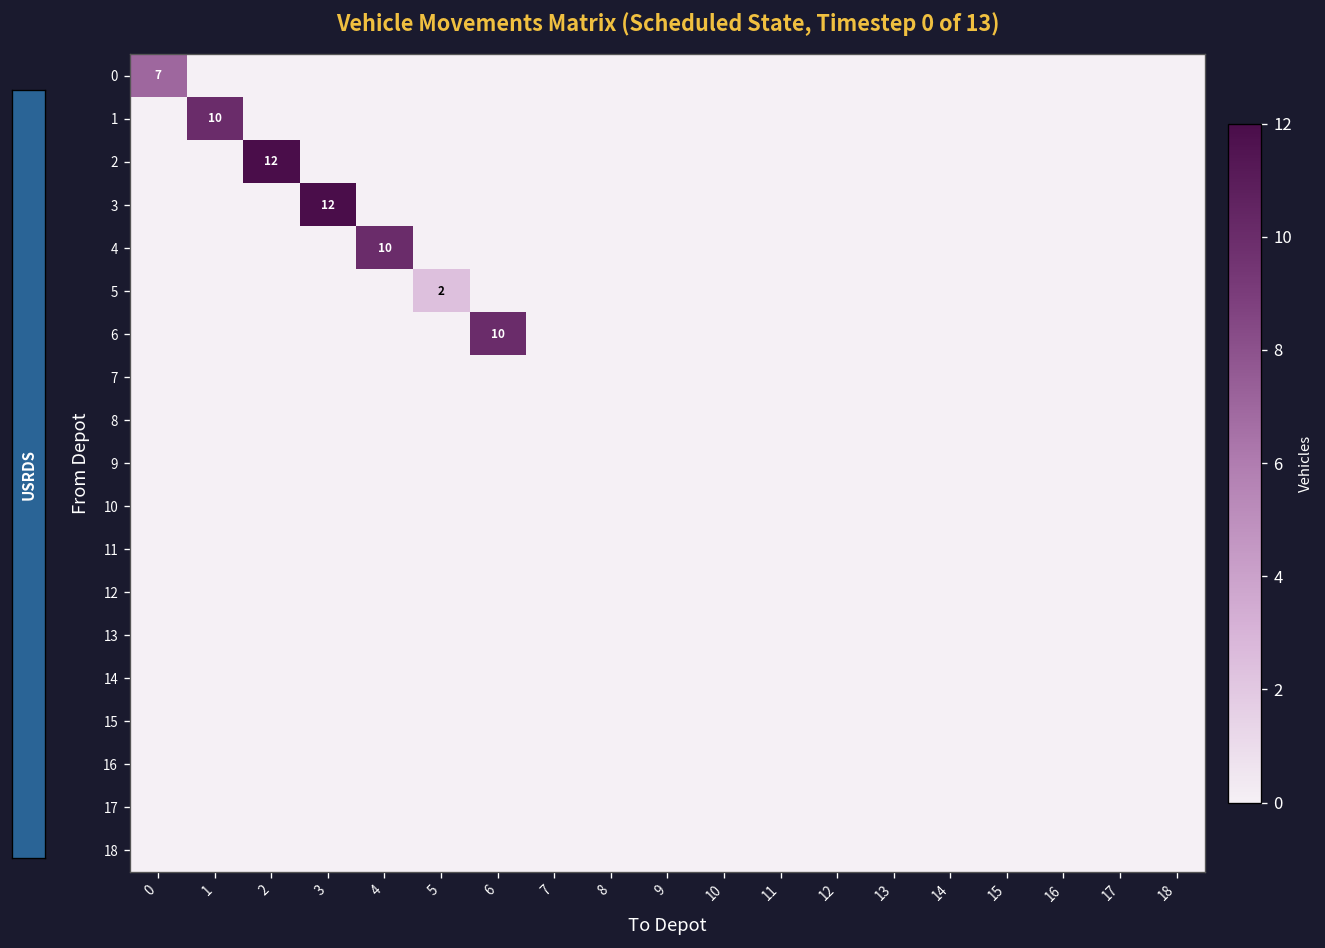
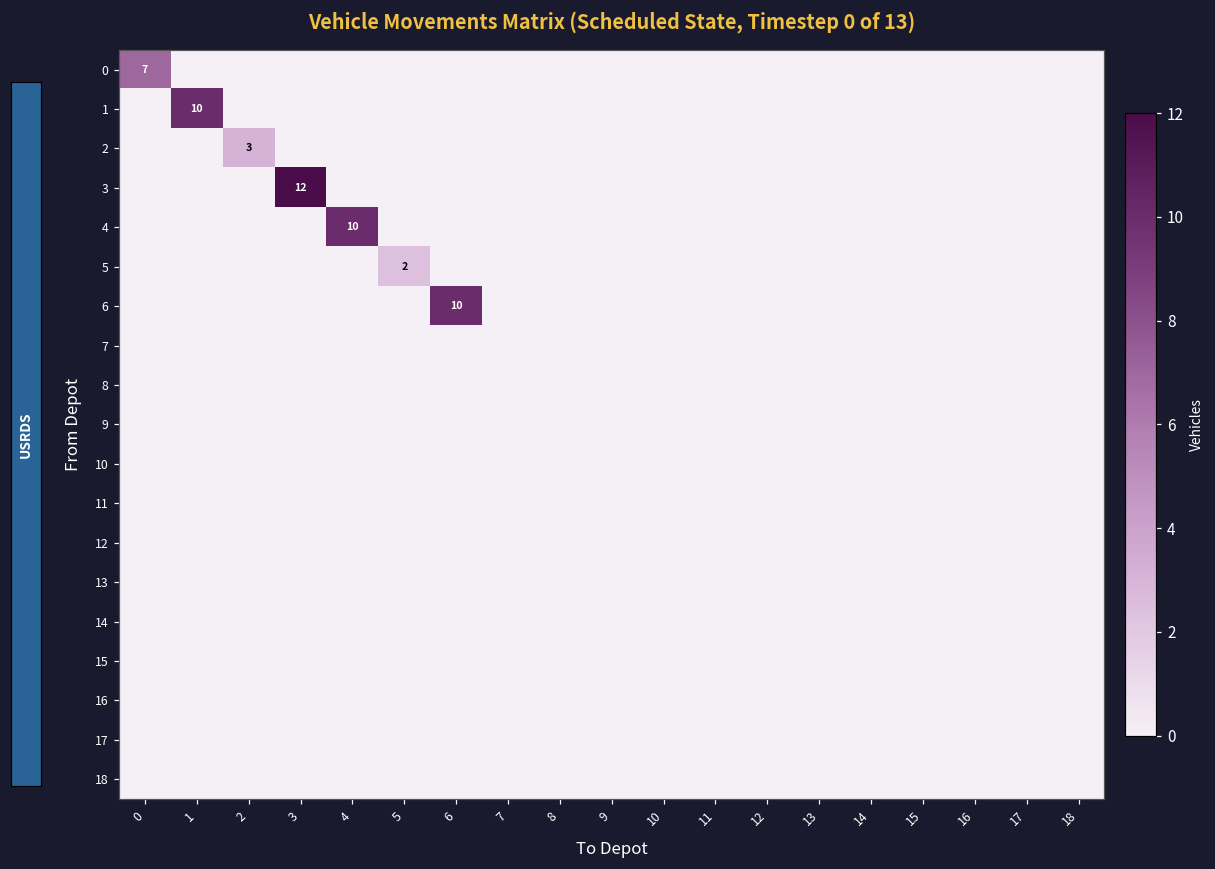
2, 2: 12 -> 3
